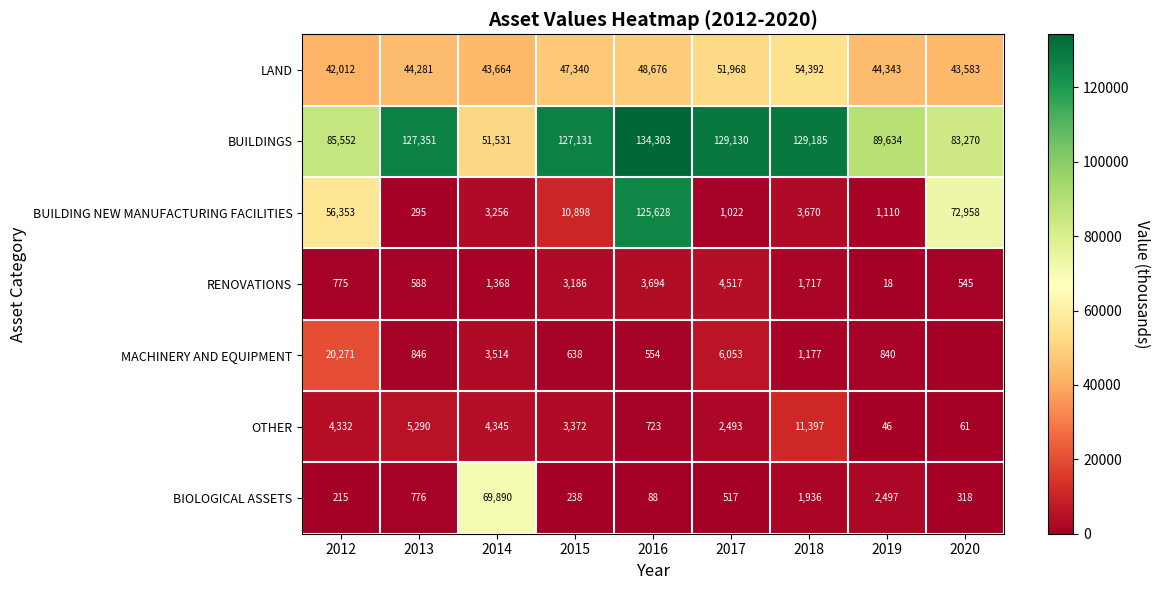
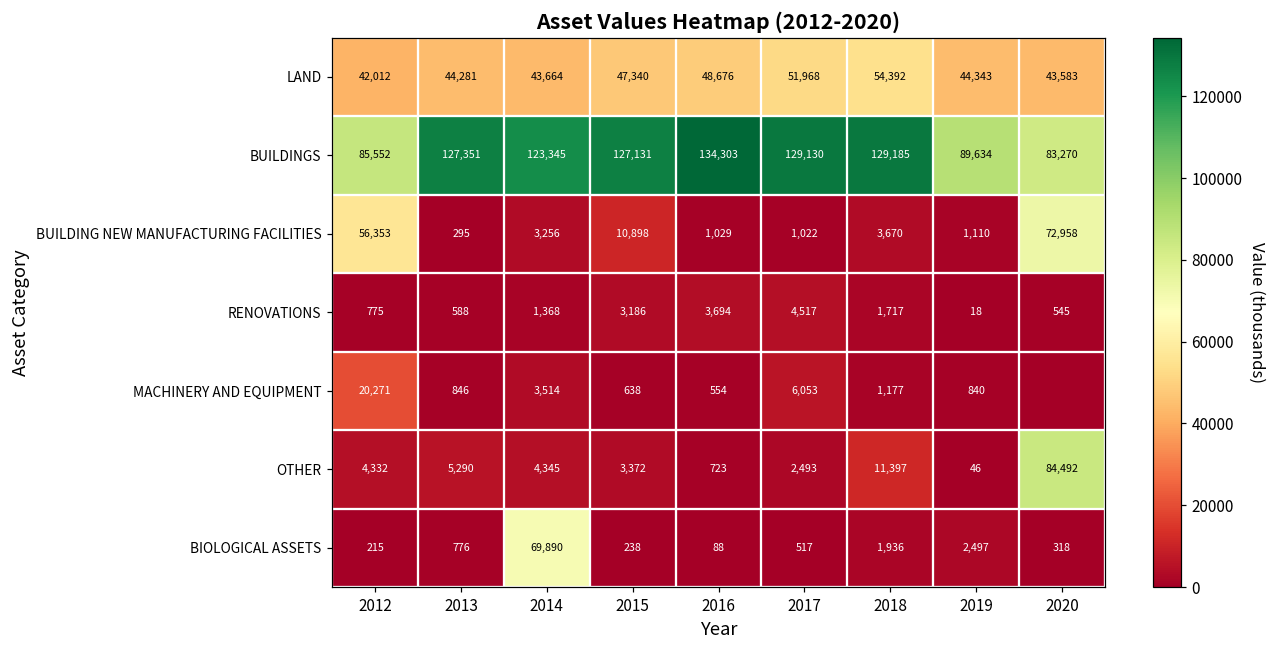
BUILDINGS, 2014: 51,531 -> 123,345
BUILDING NEW MANUFACTURING FACILITIES, 2016: 125,628 -> 1,029
OTHER, 2020: 61 -> 84,492
